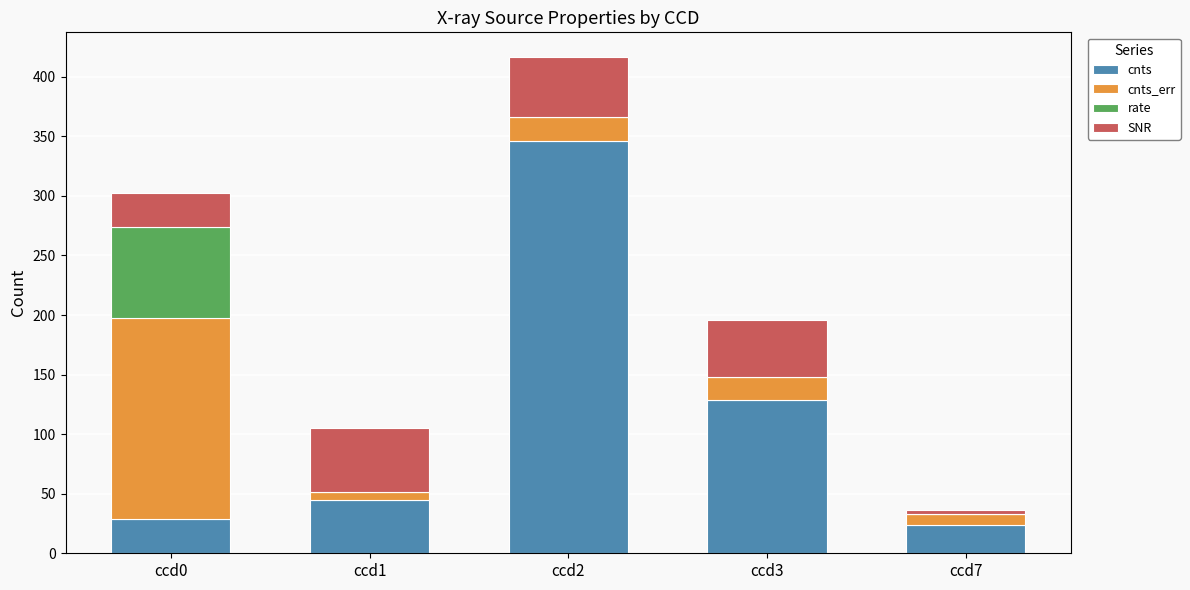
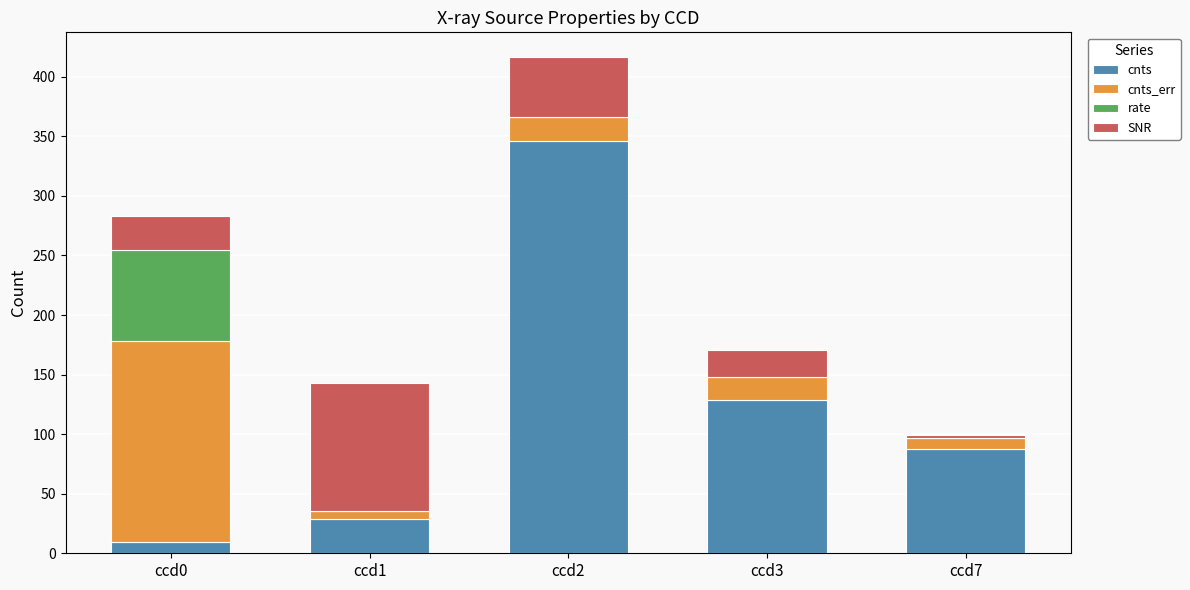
cnts, ccd0: 29 -> 10
cnts, ccd1: 45 -> 29
SNR, ccd1: 53 -> 108
SNR, ccd3: 49 -> 23
cnts, ccd7: 24 -> 87
